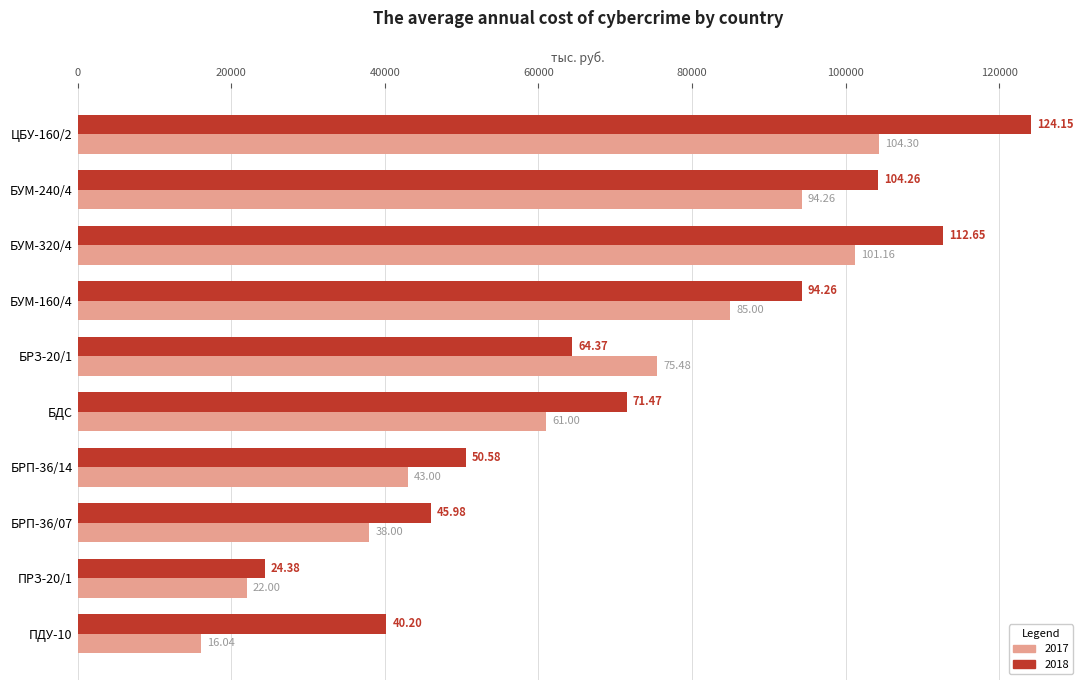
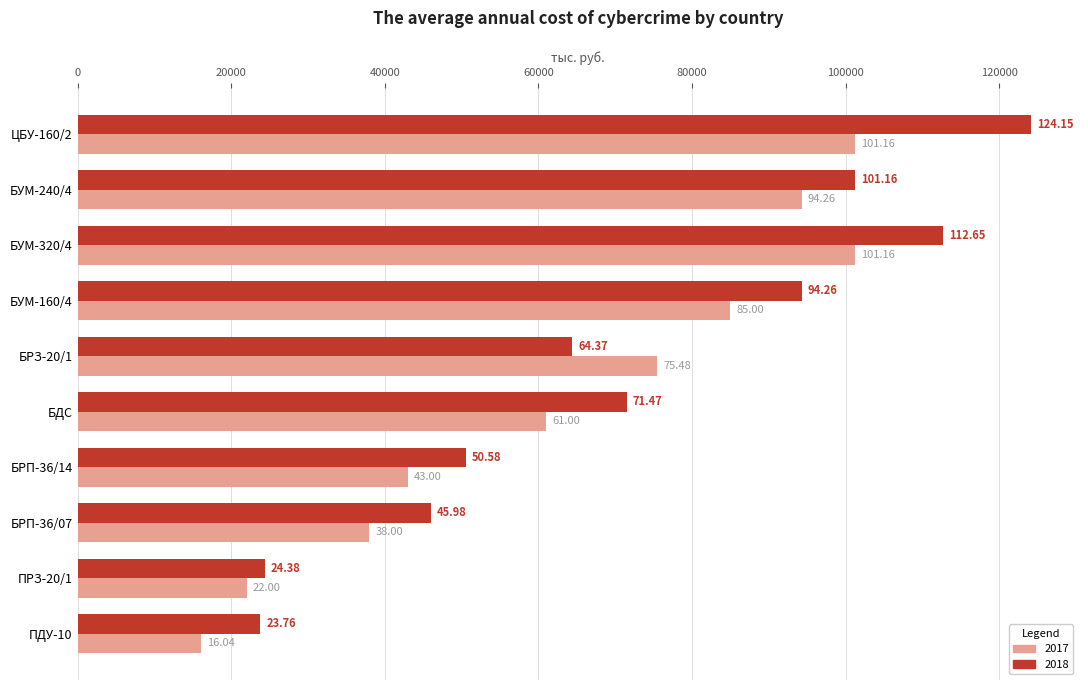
2017, ЦБУ-160/2: 104.30 -> 101.16
2018, БУМ-240/4: 104.26 -> 101.16
2018, ПДУ-10: 40.20 -> 23.76
